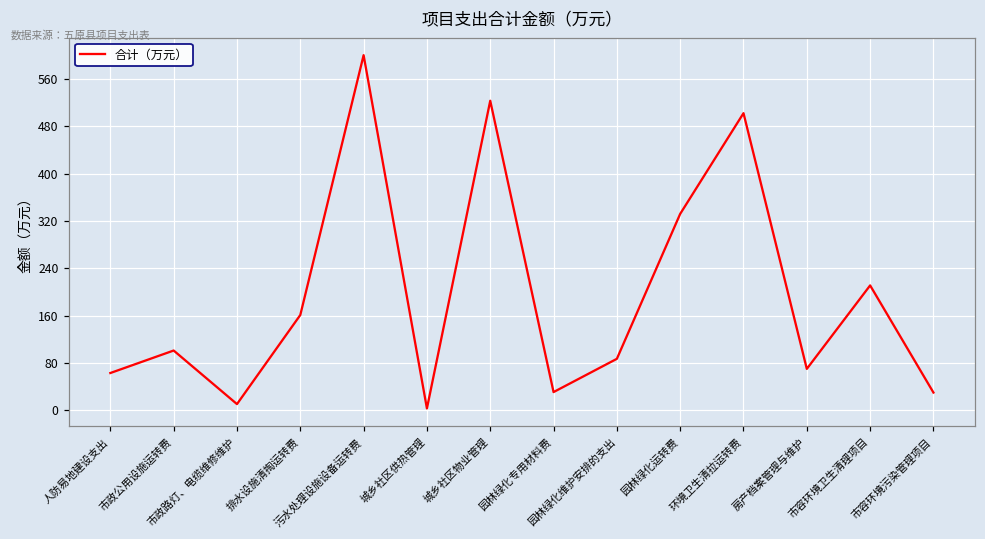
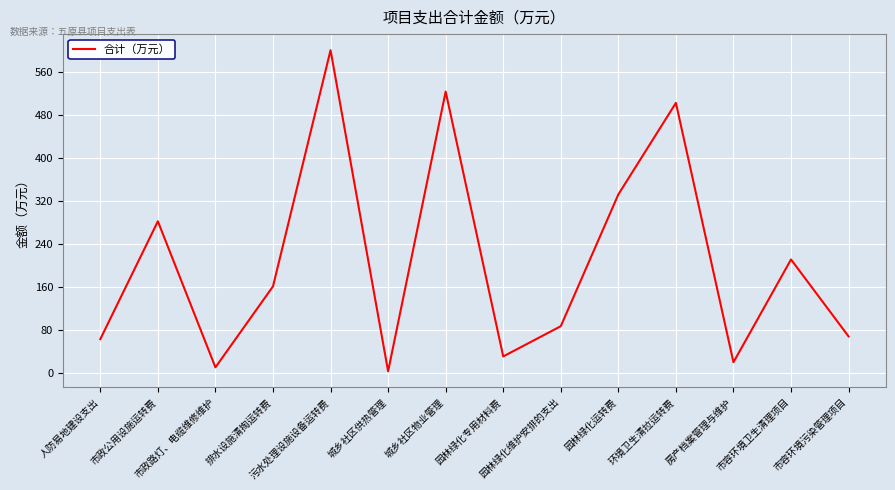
市政公用设施运转费: 100 -> 280
房产档案管理与维护: 70 -> 20
市容环境污染管理项目: 30 -> 70
